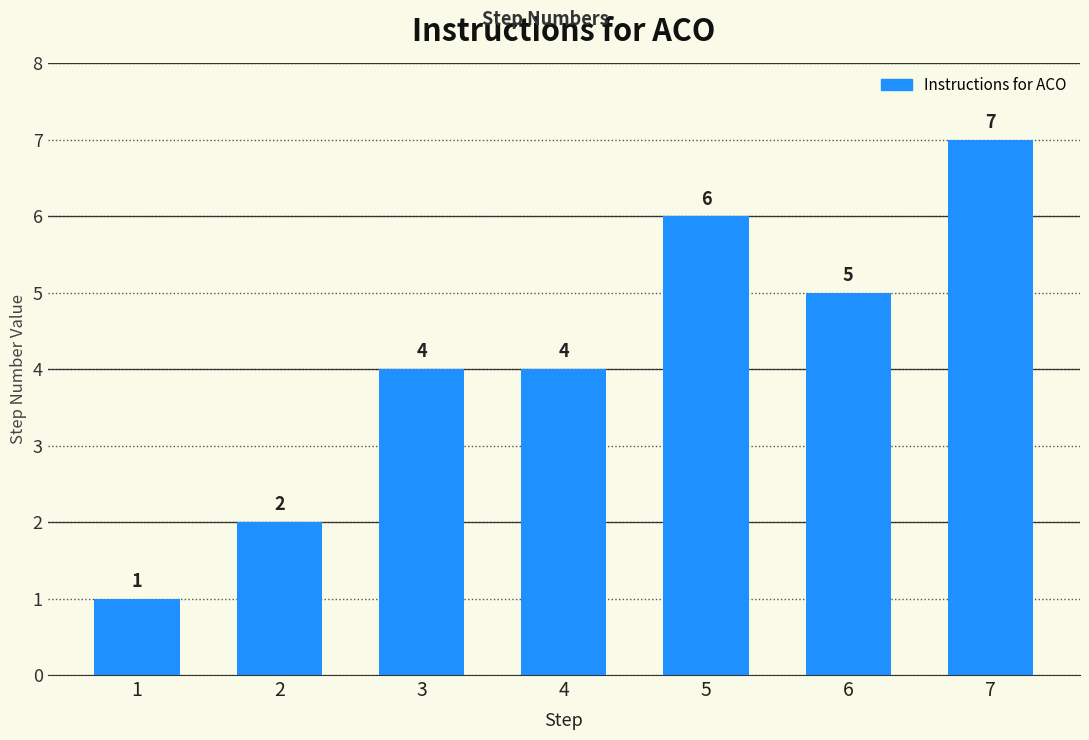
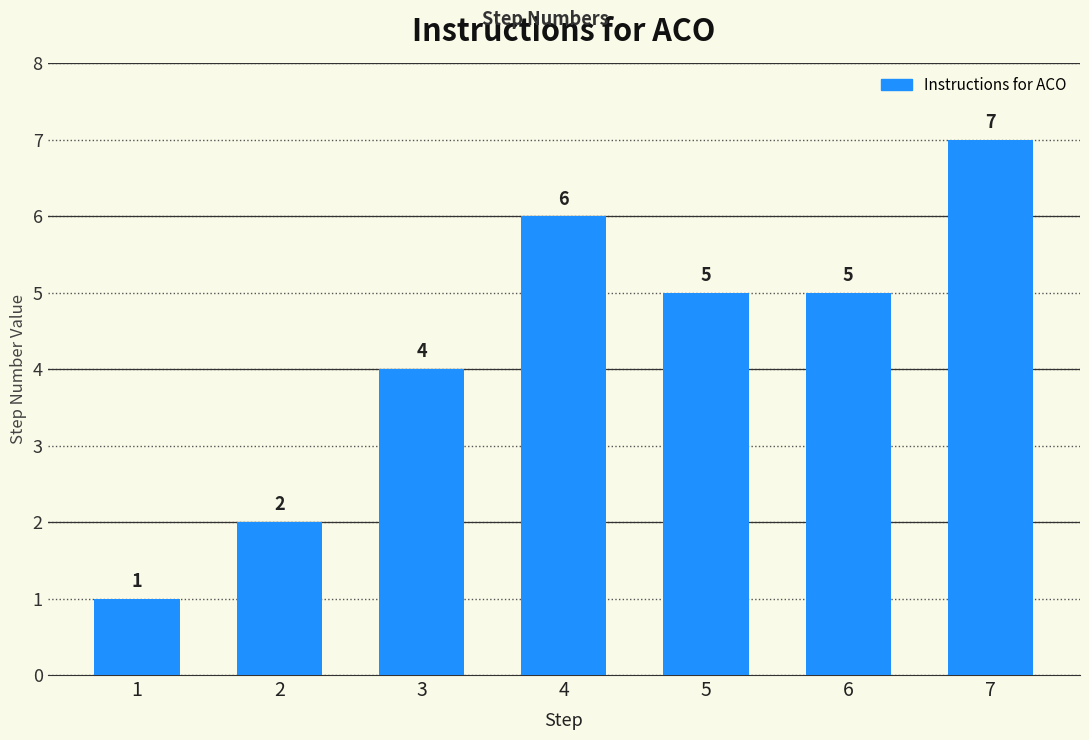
4: 4 -> 6
5: 6 -> 5
